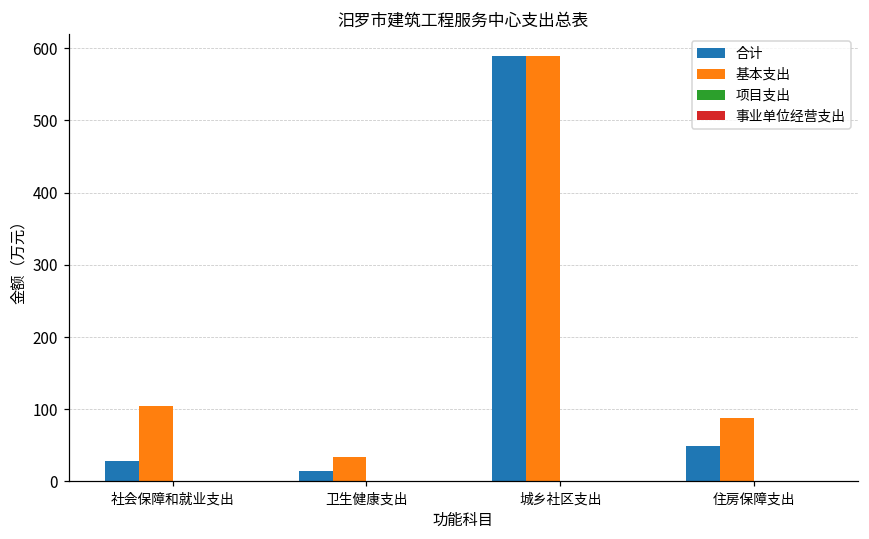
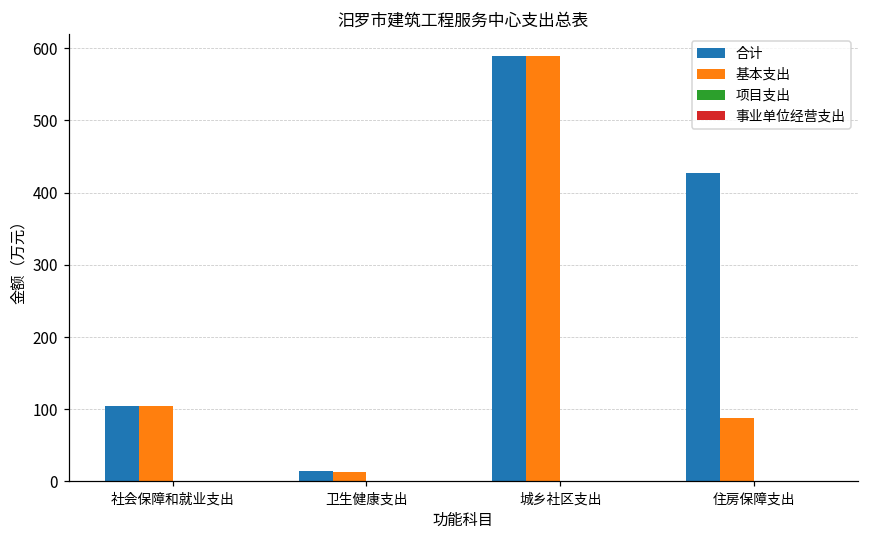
合计, 社会保障和就业支出: 30 -> 100
基本支出, 卫生健康支出: 30 -> 10
合计, 住房保障支出: 50 -> 430
